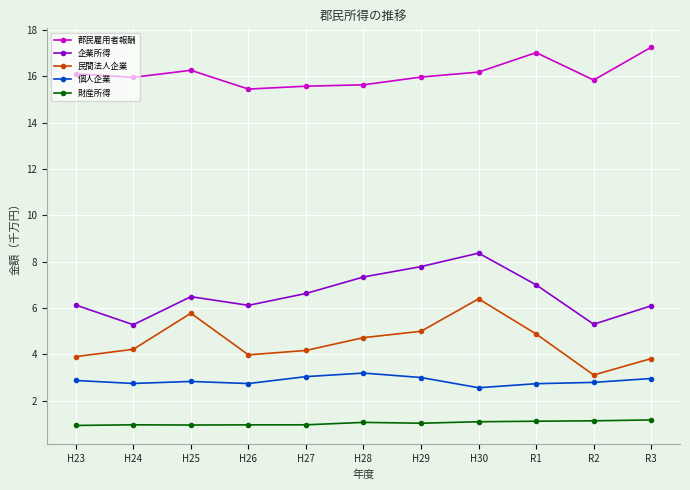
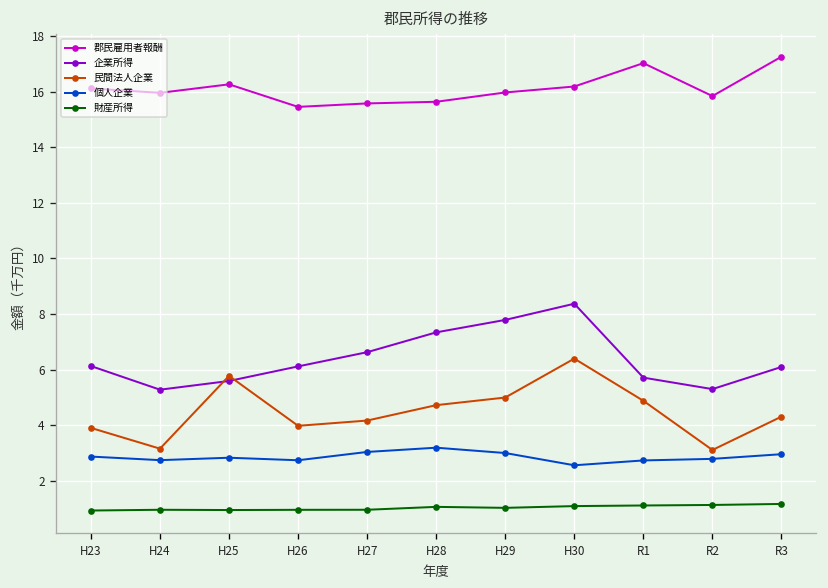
民間法人企業, H24: 4.2 -> 3.2
企業所得, H25: 6.5 -> 5.6
企業所得, R1: 7.0 -> 5.7
民間法人企業, R3: 3.8 -> 4.3
